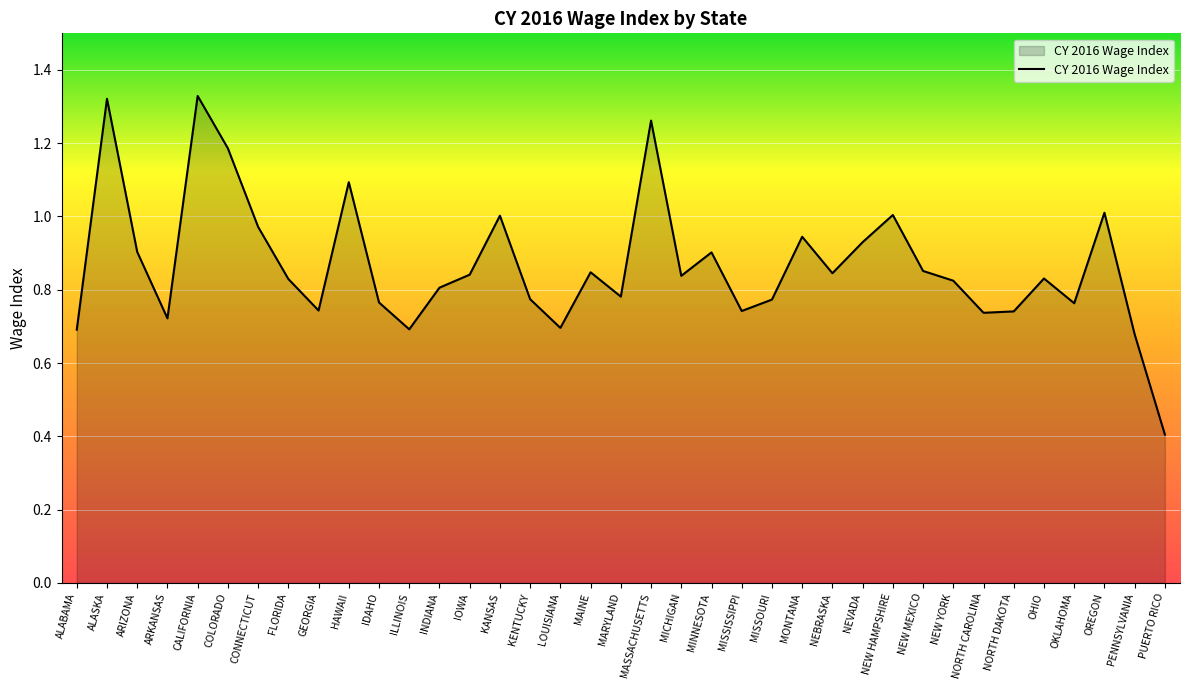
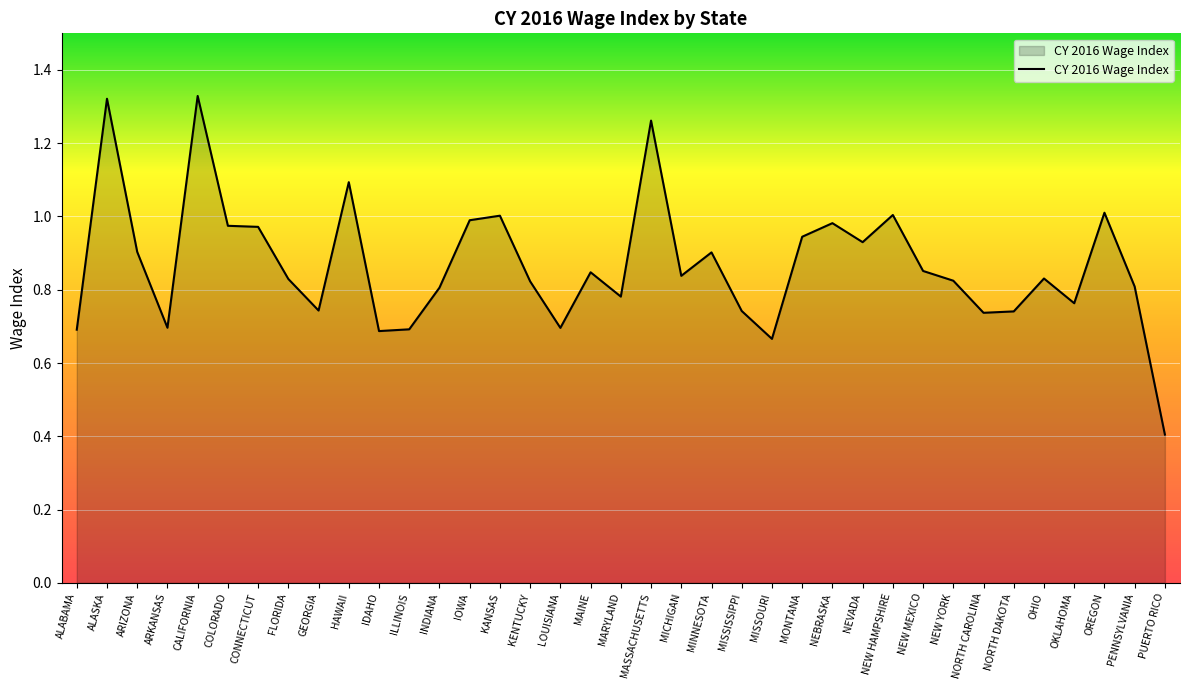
ARKANSAS: 0.72 -> 0.70
COLORADO: 1.19 -> 0.97
IDAHO: 0.77 -> 0.69
IOWA: 0.84 -> 0.99
KENTUCKY: 0.77 -> 0.82
MISSOURI: 0.77 -> 0.67
NEBRASKA: 0.85 -> 0.98
PENNSYLVANIA: 0.68 -> 0.81
